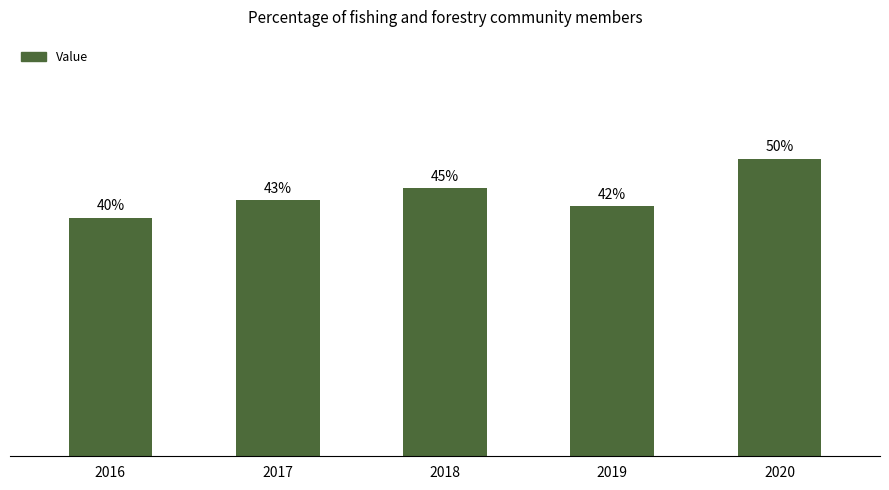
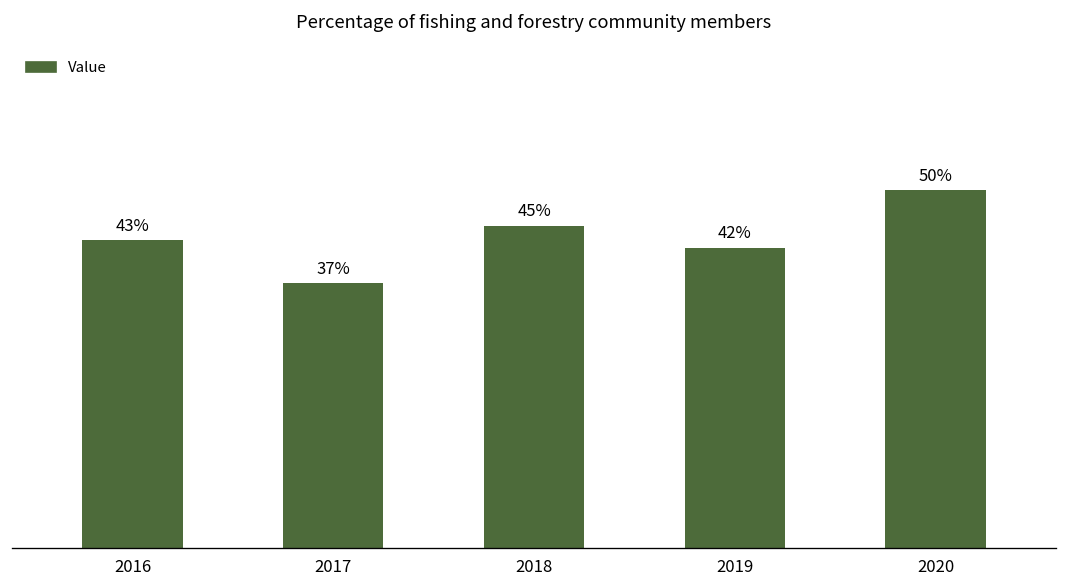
2016: 40% -> 43%
2017: 43% -> 37%
